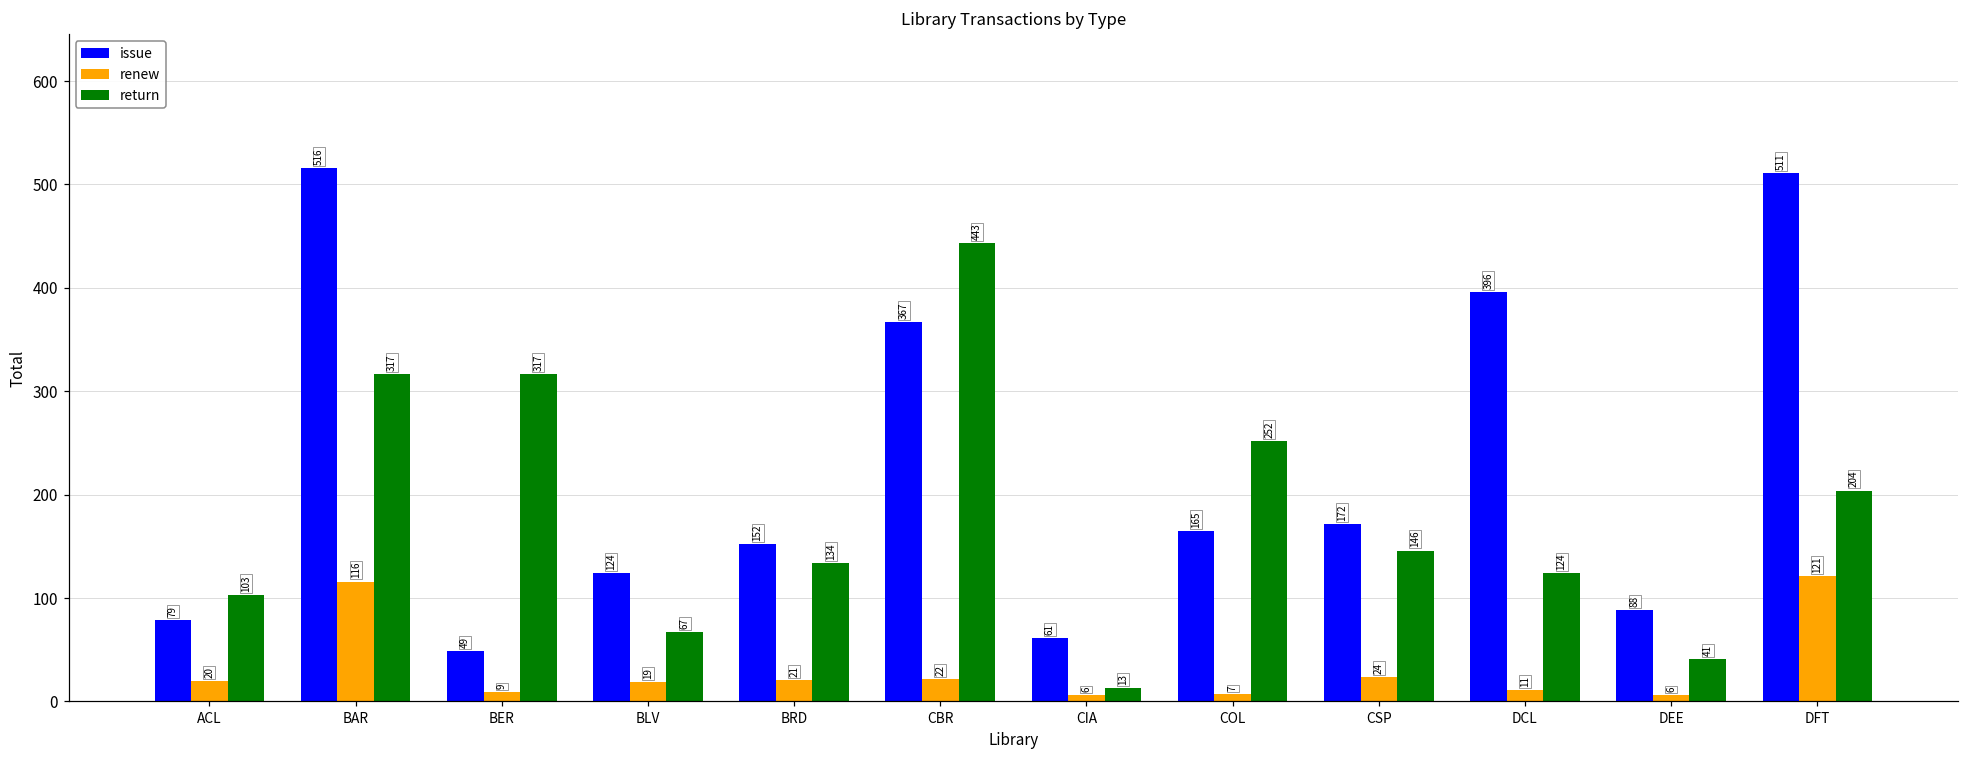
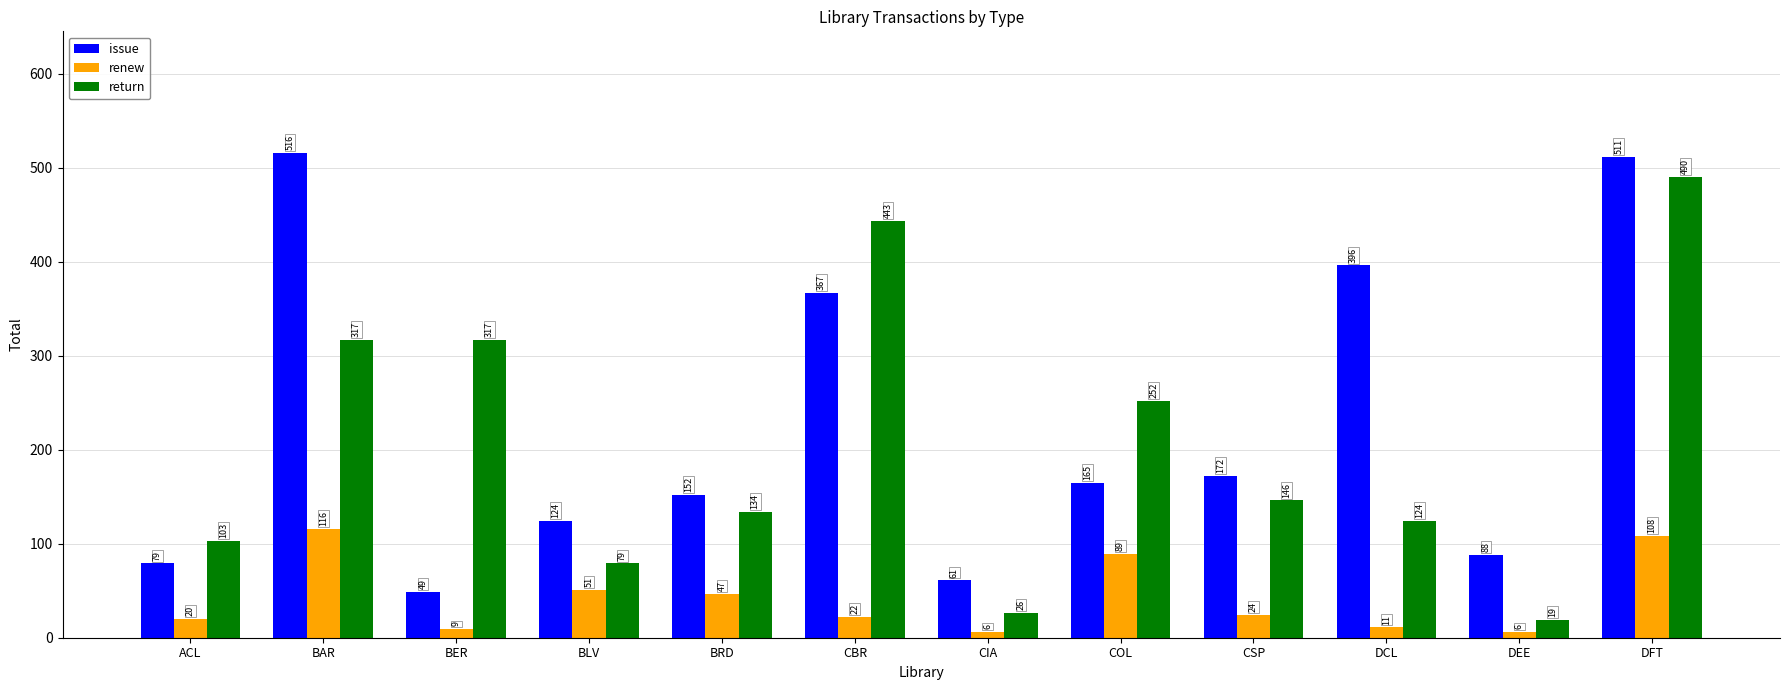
renew, BLV: 19 -> 51
return, BLV: 67 -> 79
renew, BRD: 21 -> 47
return, CIA: 13 -> 26
renew, COL: 7 -> 89
return, DEE: 41 -> 19
renew, DFT: 121 -> 108
return, DFT: 204 -> 490
